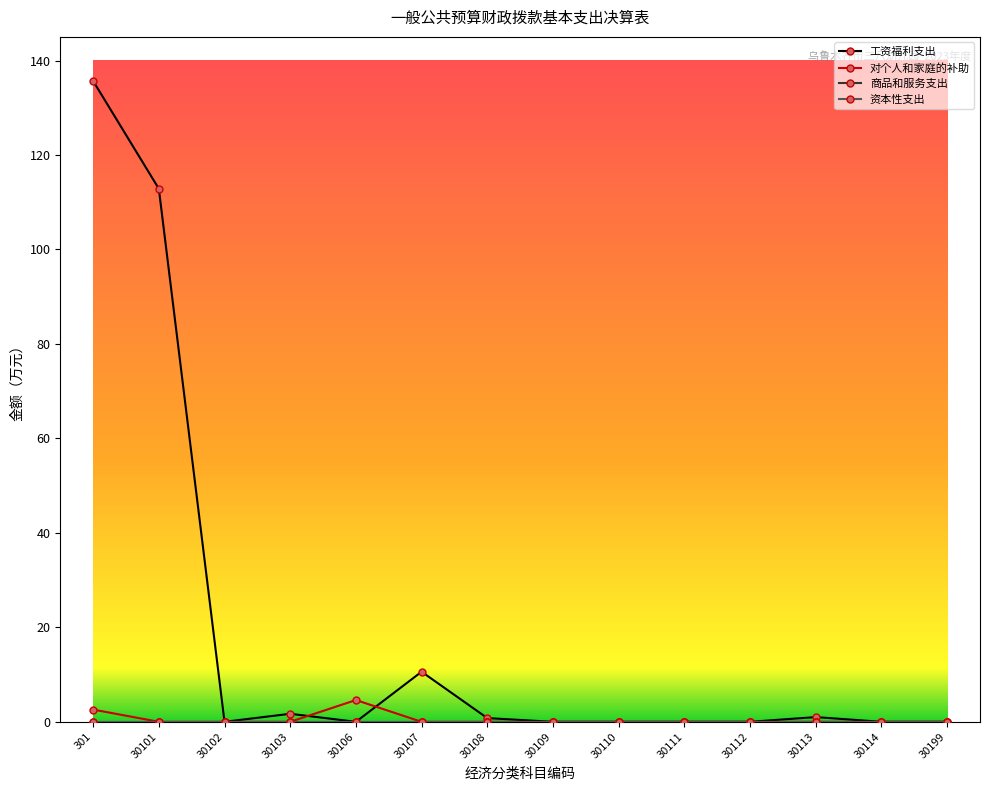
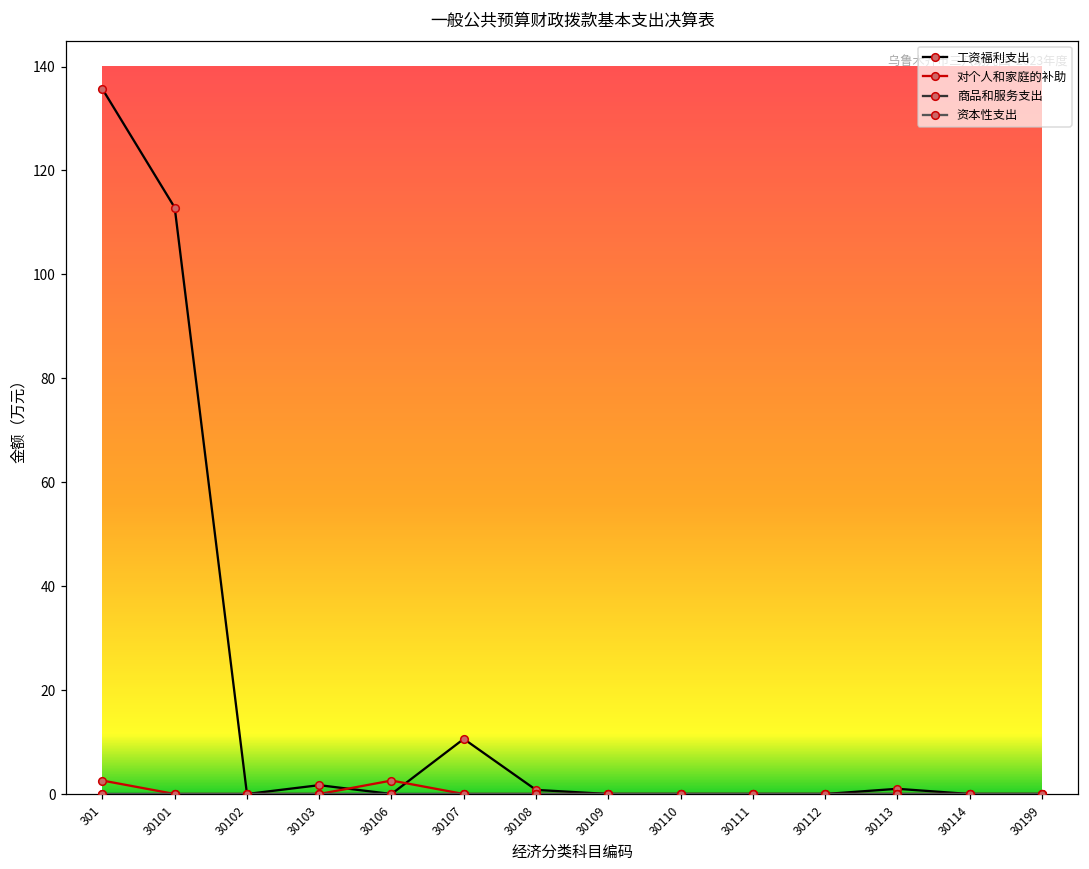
对个人和家庭的补助, 30106: 5 -> 3
